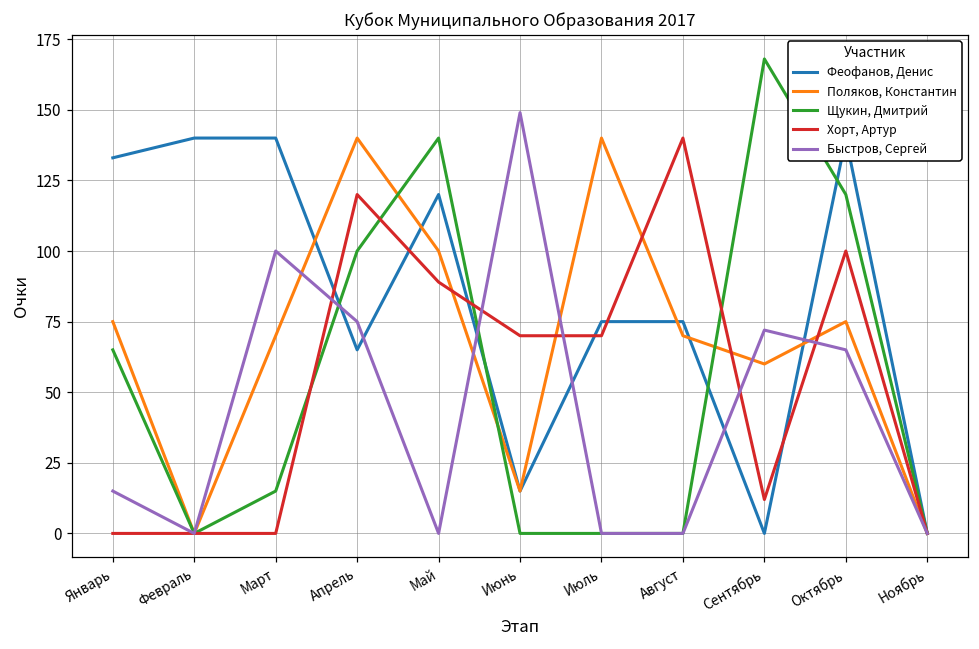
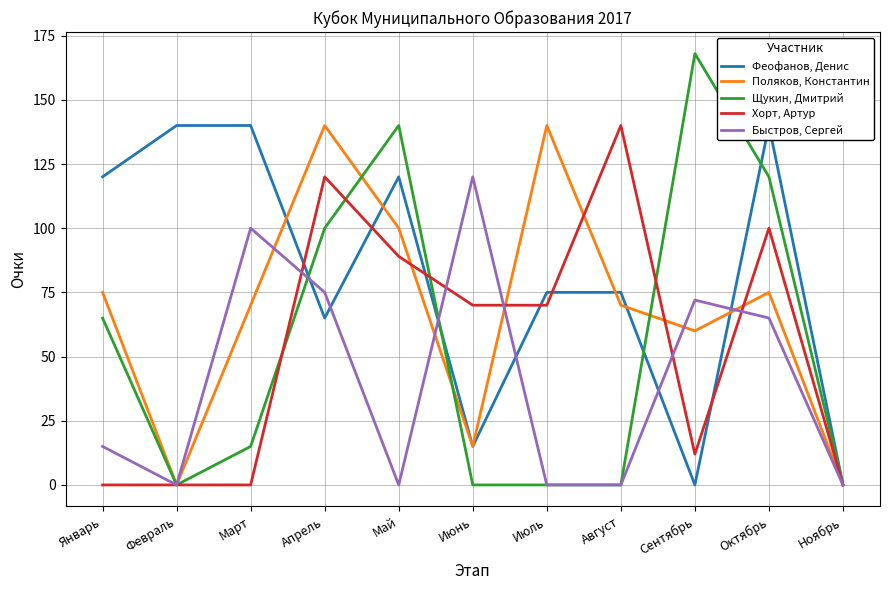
Феофанов, Денис, Январь: 133 -> 120
Быстров, Сергей, Июнь: 149 -> 120
